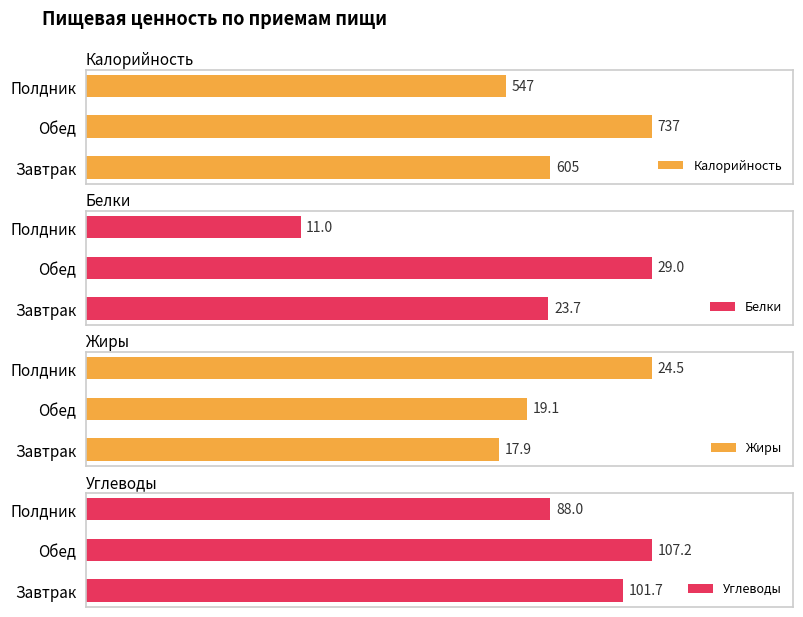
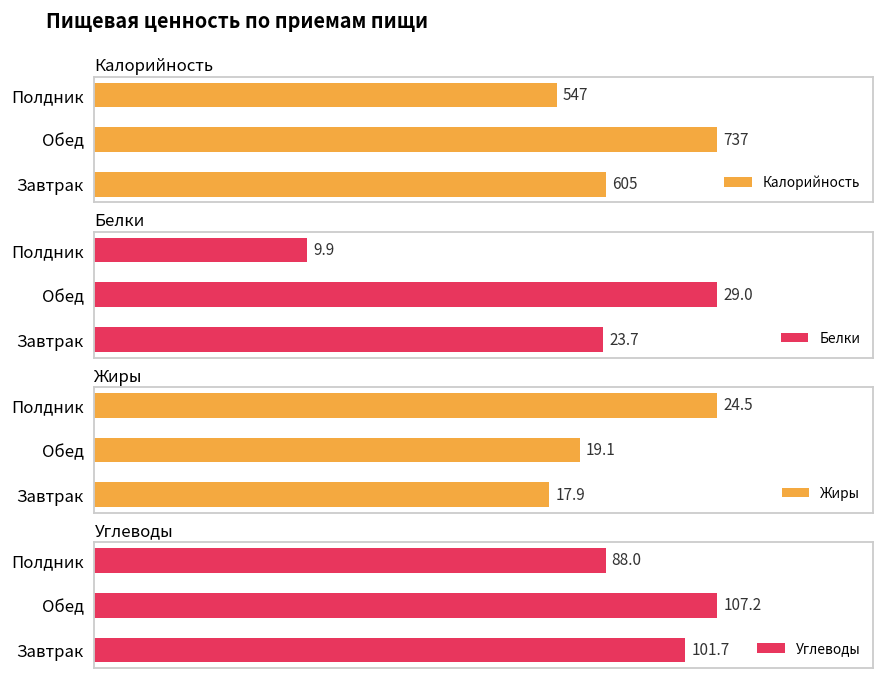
Белки, Полдник: 11.0 -> 9.9
